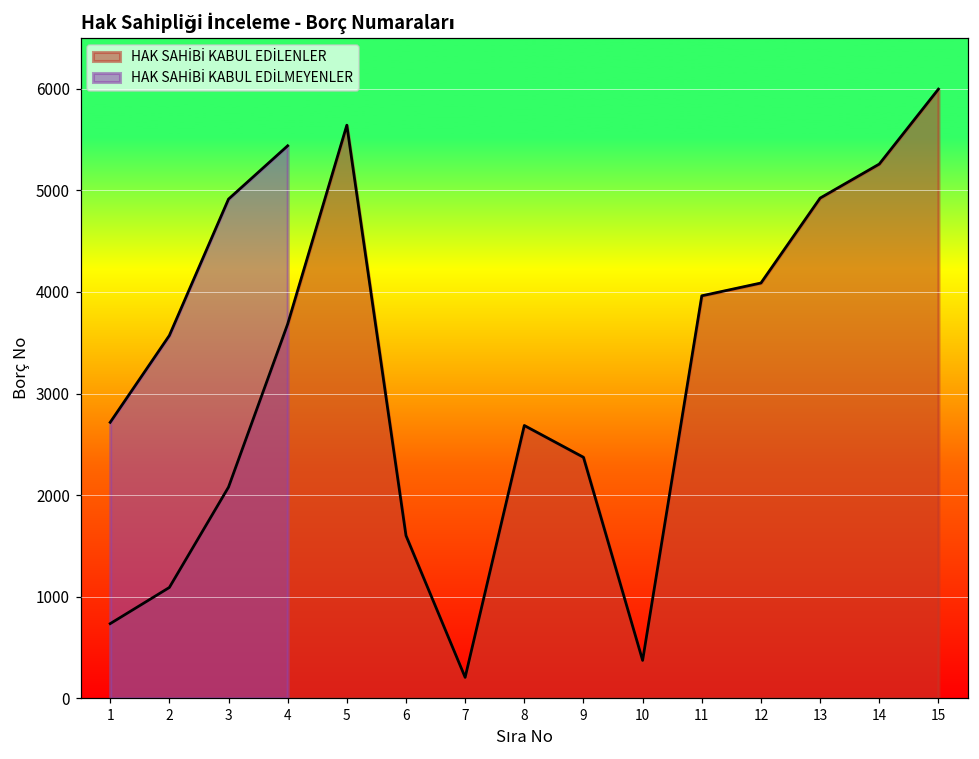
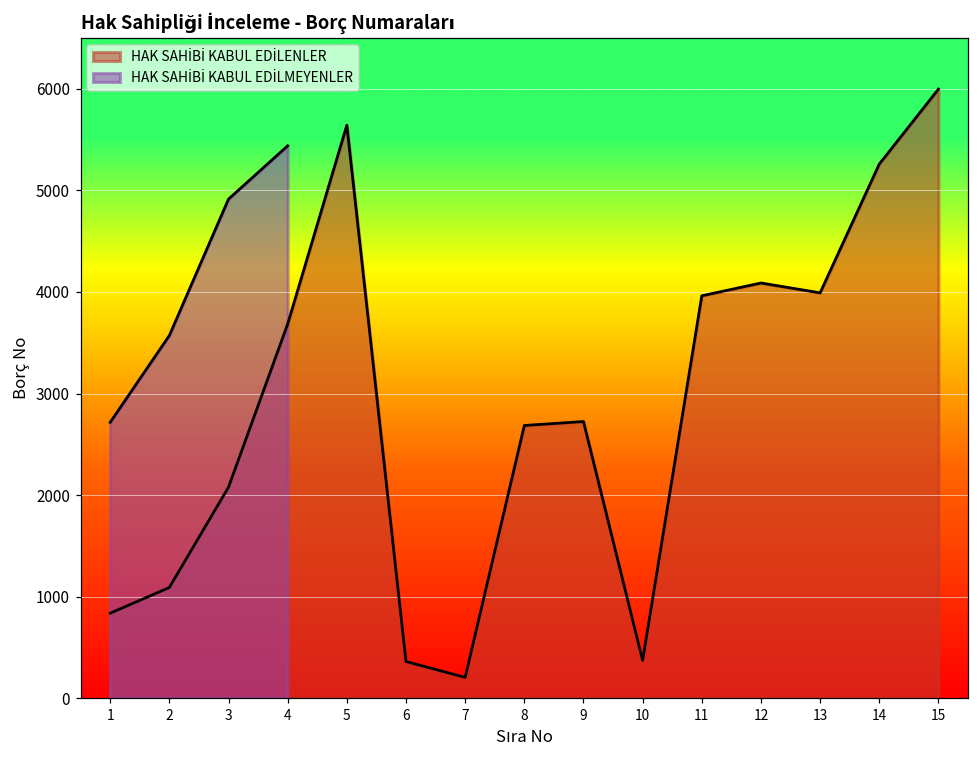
HAK SAHİBİ KABUL EDİLENLER, 1: 700 -> 800
HAK SAHİBİ KABUL EDİLENLER, 6: 1600 -> 400
HAK SAHİBİ KABUL EDİLENLER, 9: 2400 -> 2700
HAK SAHİBİ KABUL EDİLENLER, 13: 4900 -> 4000
